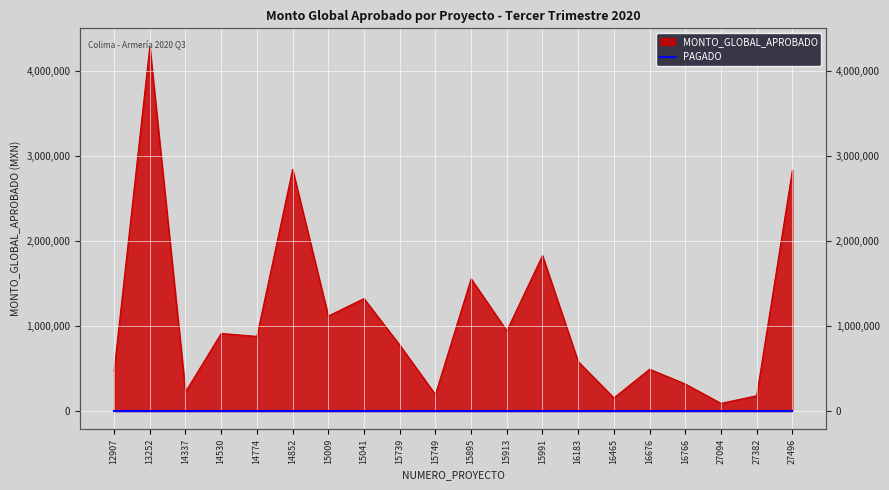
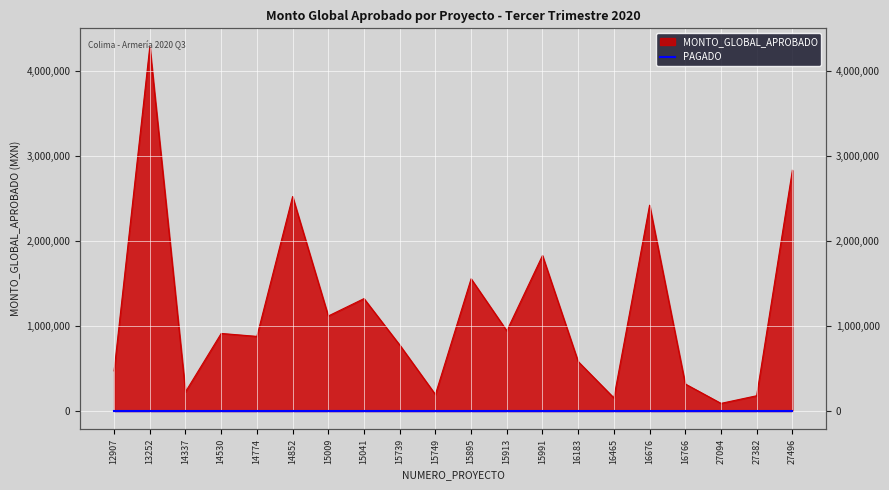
MONTO_GLOBAL_APROBADO, 14852: 2,800,000 -> 2,500,000
MONTO_GLOBAL_APROBADO, 16676: 500,000 -> 2,400,000
